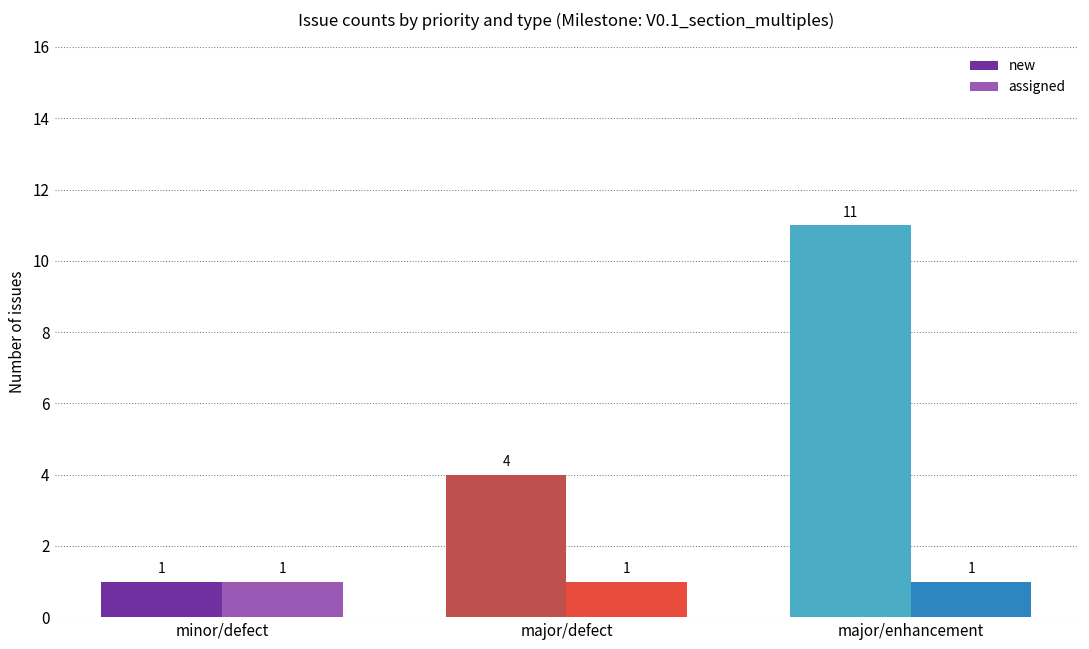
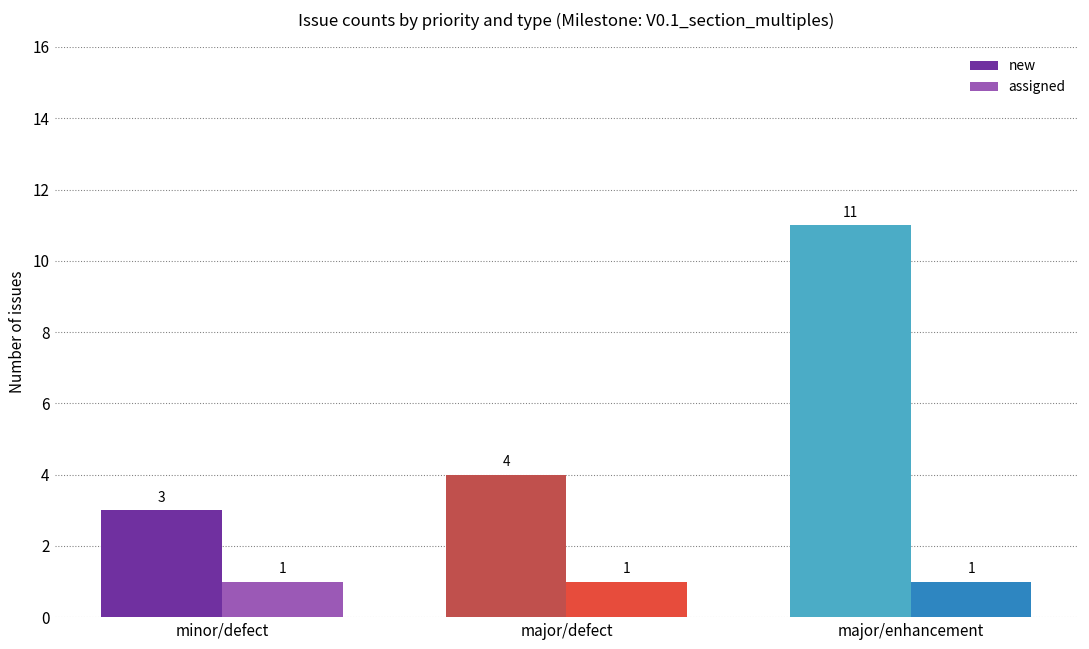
new, minor/defect: 1 -> 3
